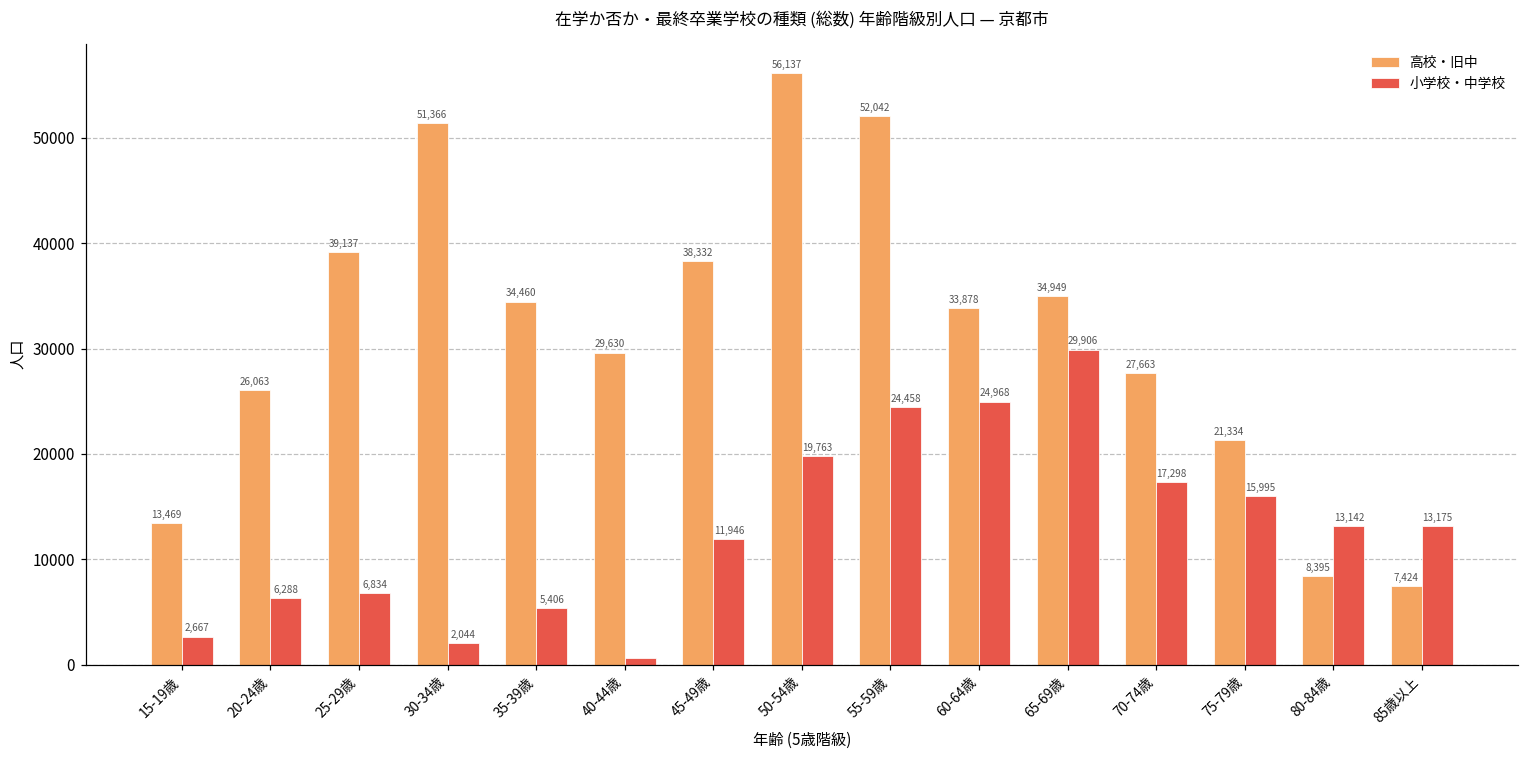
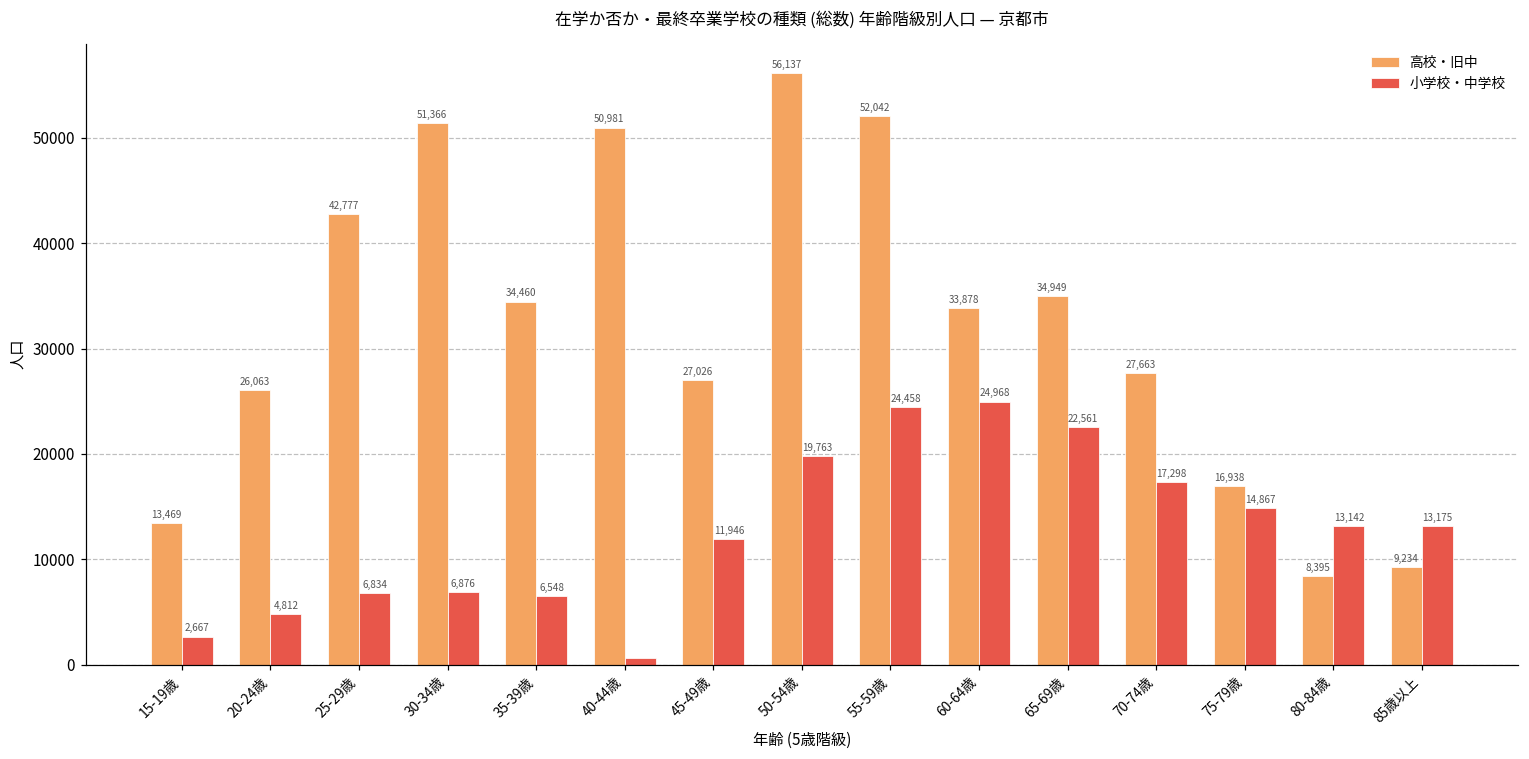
小学校・中学校, 20-24歳: 6,288 -> 4,812
高校・旧中, 25-29歳: 39,137 -> 42,777
小学校・中学校, 30-34歳: 2,044 -> 6,876
小学校・中学校, 35-39歳: 5,406 -> 6,548
高校・旧中, 40-44歳: 29,630 -> 50,981
高校・旧中, 45-49歳: 38,332 -> 27,026
小学校・中学校, 65-69歳: 29,906 -> 22,561
高校・旧中, 75-79歳: 21,334 -> 16,938
小学校・中学校, 75-79歳: 15,995 -> 14,867
高校・旧中, 85歳以上: 7,424 -> 9,234
